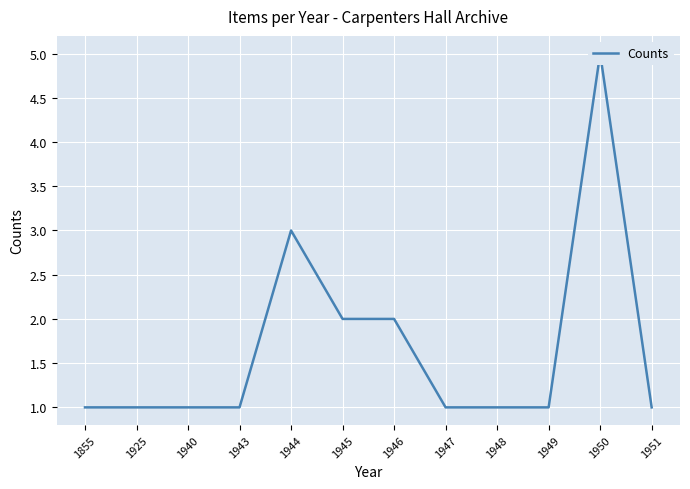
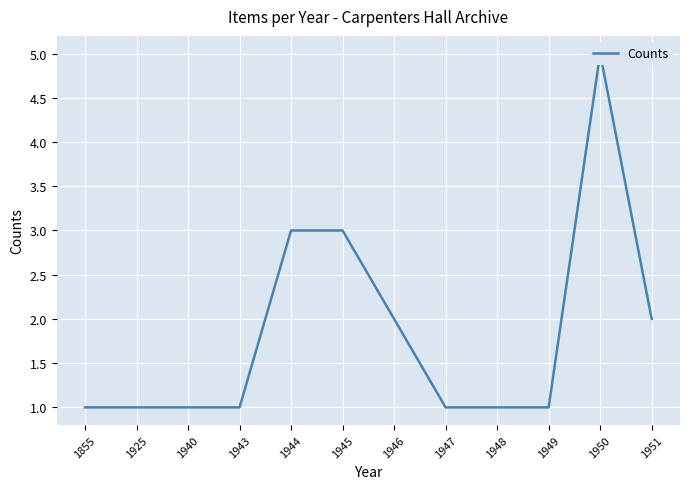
1945: 2 -> 3
1951: 1 -> 2
